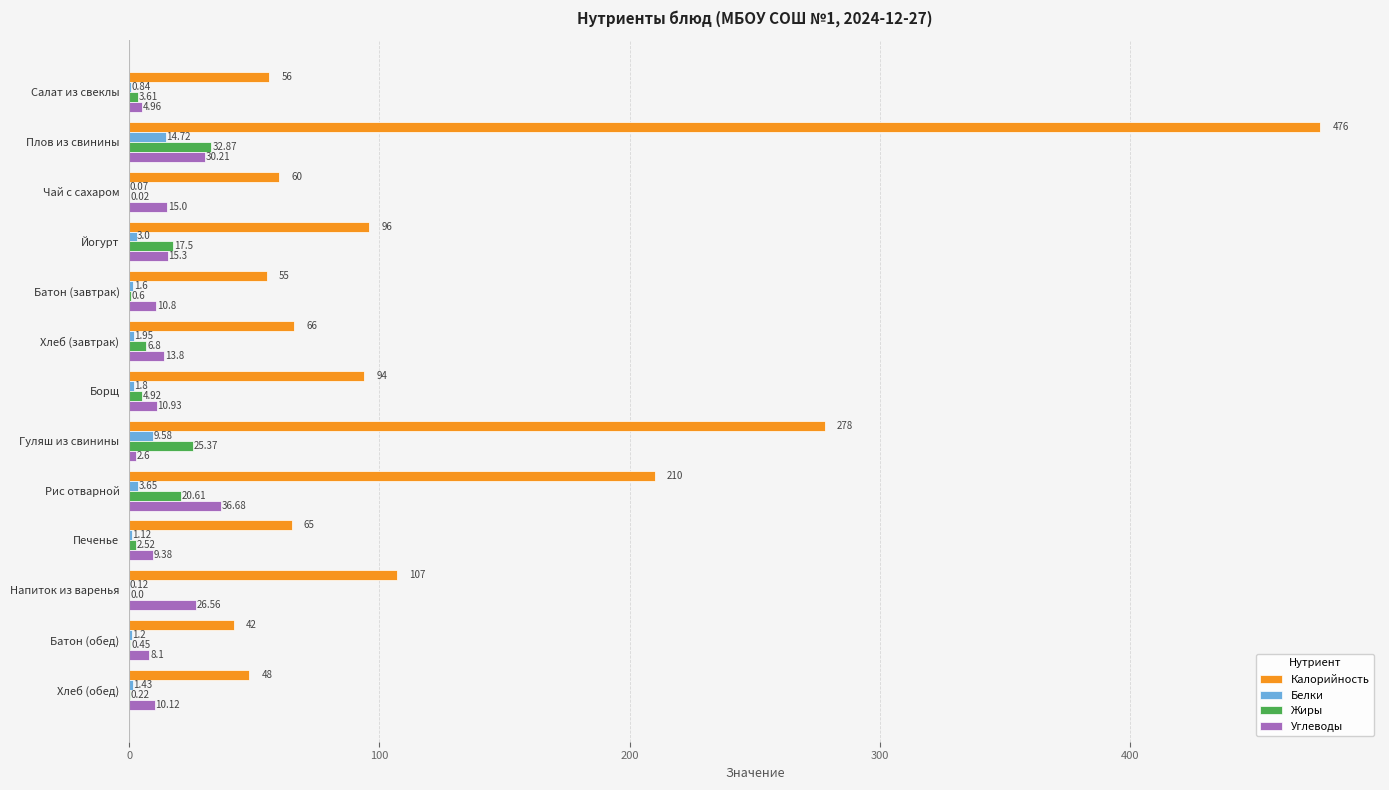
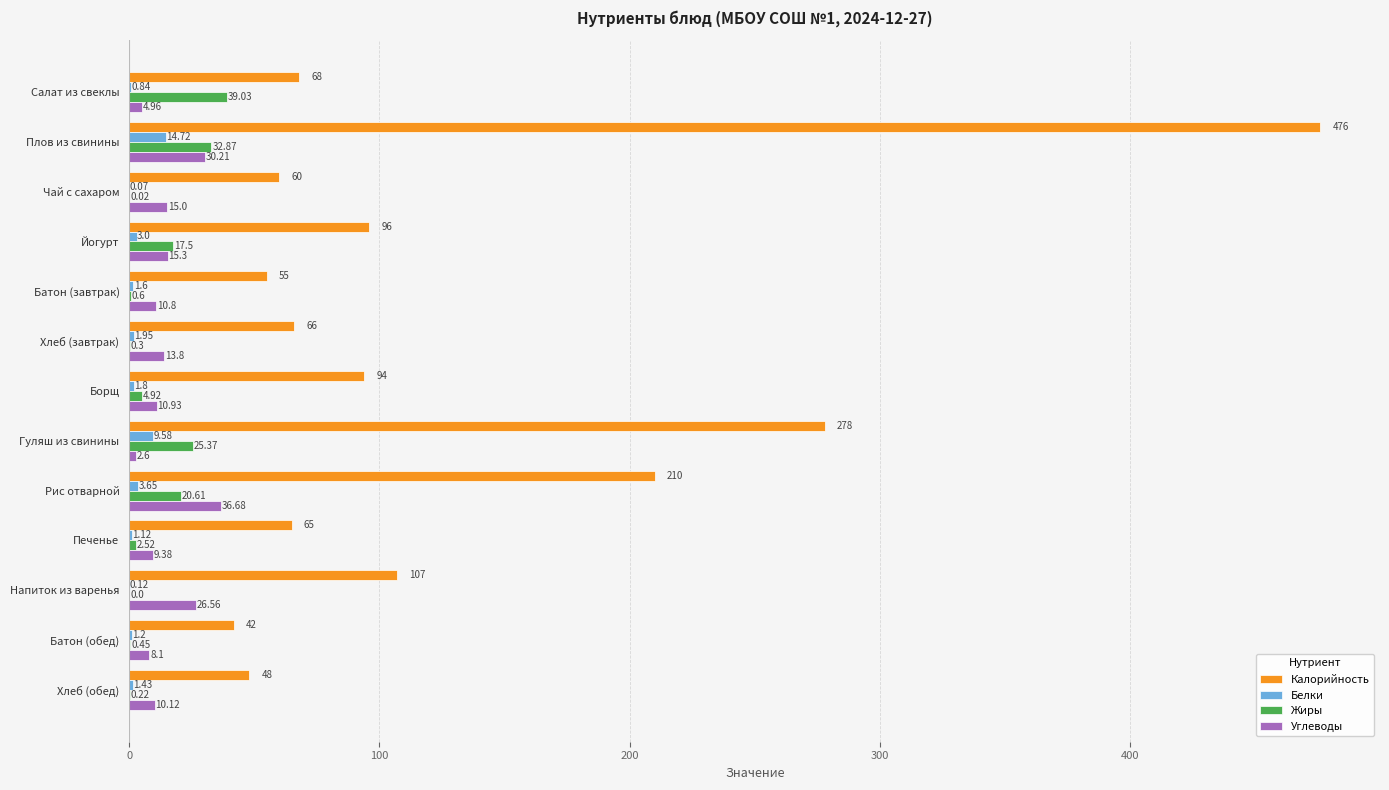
Калорийность, Салат из свеклы: 56 -> 68
Жиры, Салат из свеклы: 3.61 -> 39.03
Жиры, Хлеб (завтрак): 6.8 -> 0.3
